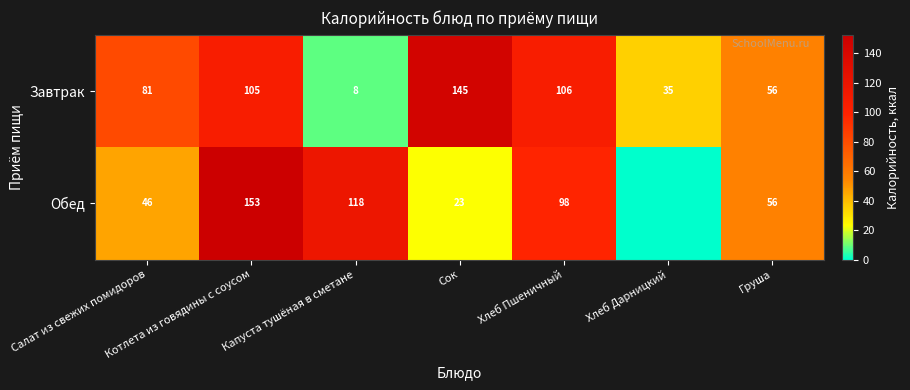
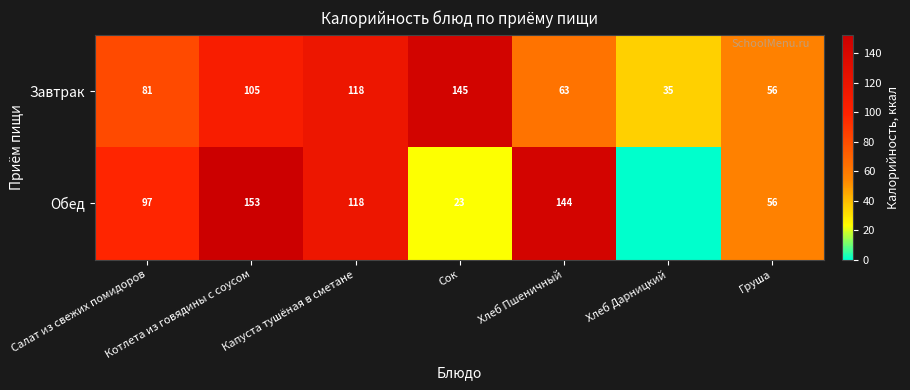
Завтрак, Капуста тушёная в сметане: 8 -> 118
Завтрак, Хлеб Пшеничный: 106 -> 63
Обед, Салат из свежих помидоров: 46 -> 97
Обед, Хлеб Пшеничный: 98 -> 144
